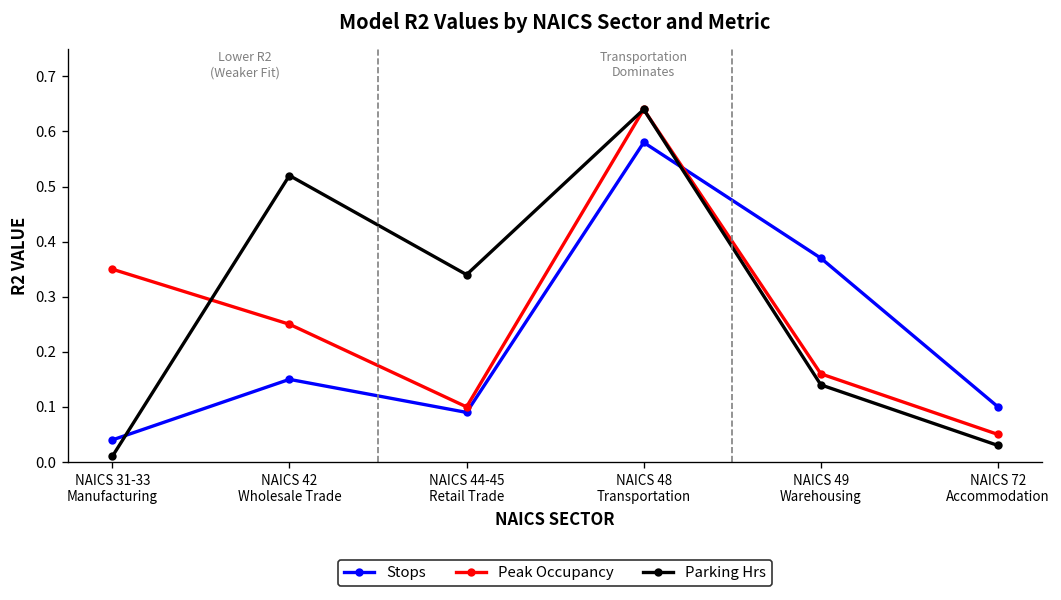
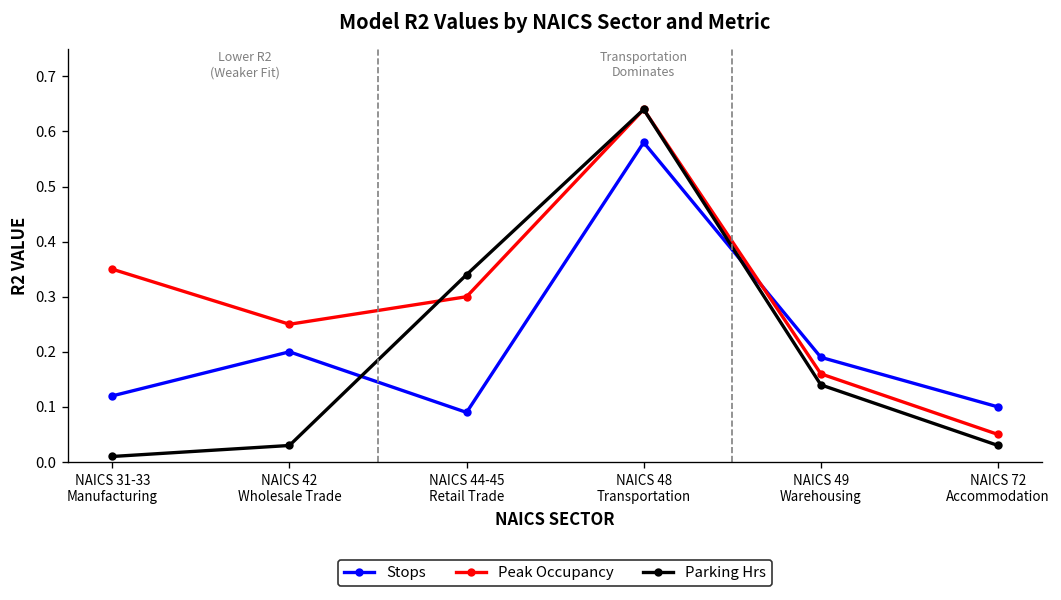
Stops, NAICS 31-33 Manufacturing: 0.04 -> 0.12
Stops, NAICS 42 Wholesale Trade: 0.15 -> 0.20
Parking Hrs, NAICS 42 Wholesale Trade: 0.52 -> 0.03
Peak Occupancy, NAICS 44-45 Retail Trade: 0.1 -> 0.3
Stops, NAICS 49 Warehousing: 0.37 -> 0.19
